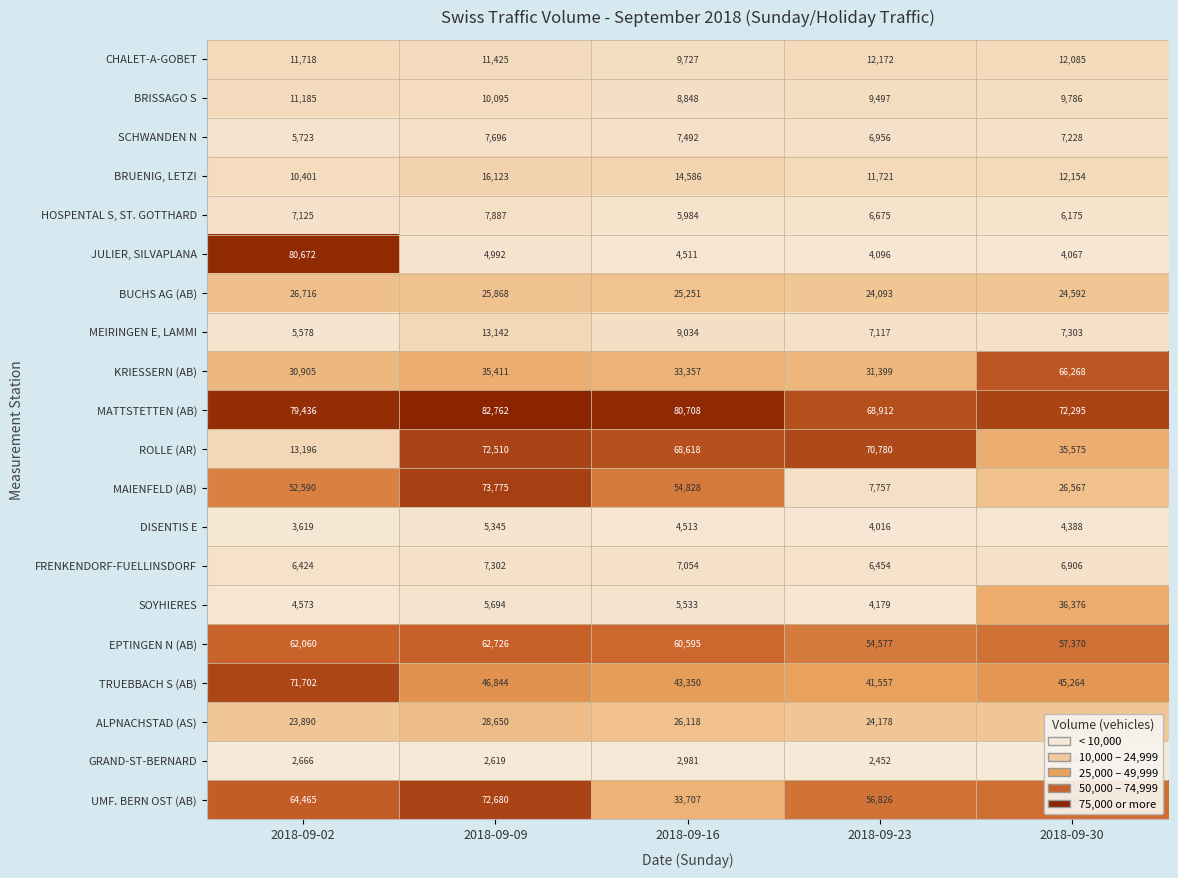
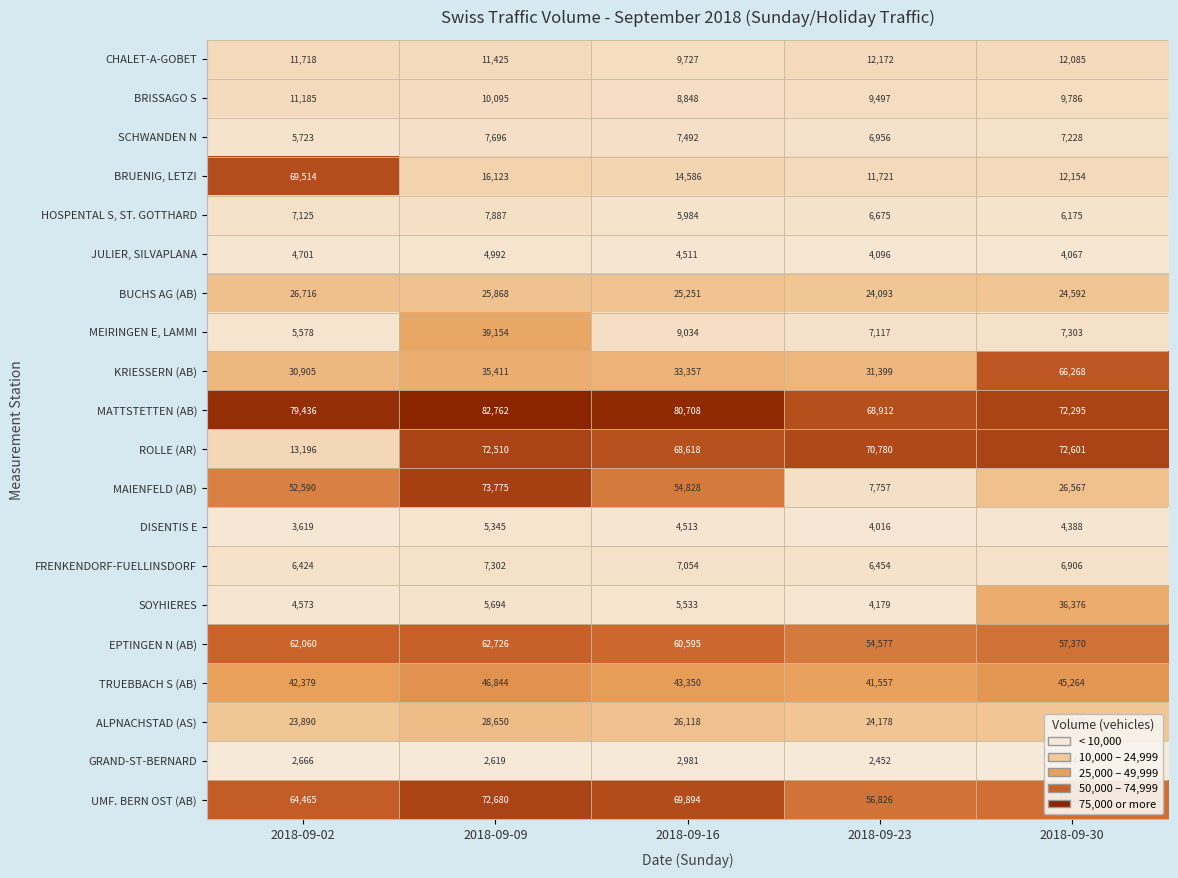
BRUENIG, LETZI, 2018-09-02: 10,401 -> 69,514
JULIER, SILVAPLANA, 2018-09-02: 80,672 -> 4,701
MEIRINGEN E, LAMMI, 2018-09-09: 13,142 -> 39,154
ROLLE (AR), 2018-09-30: 35,575 -> 72,601
TRUEBBACH S (AB), 2018-09-02: 71,702 -> 42,379
UMF. BERN OST (AB), 2018-09-16: 33,707 -> 69,894
